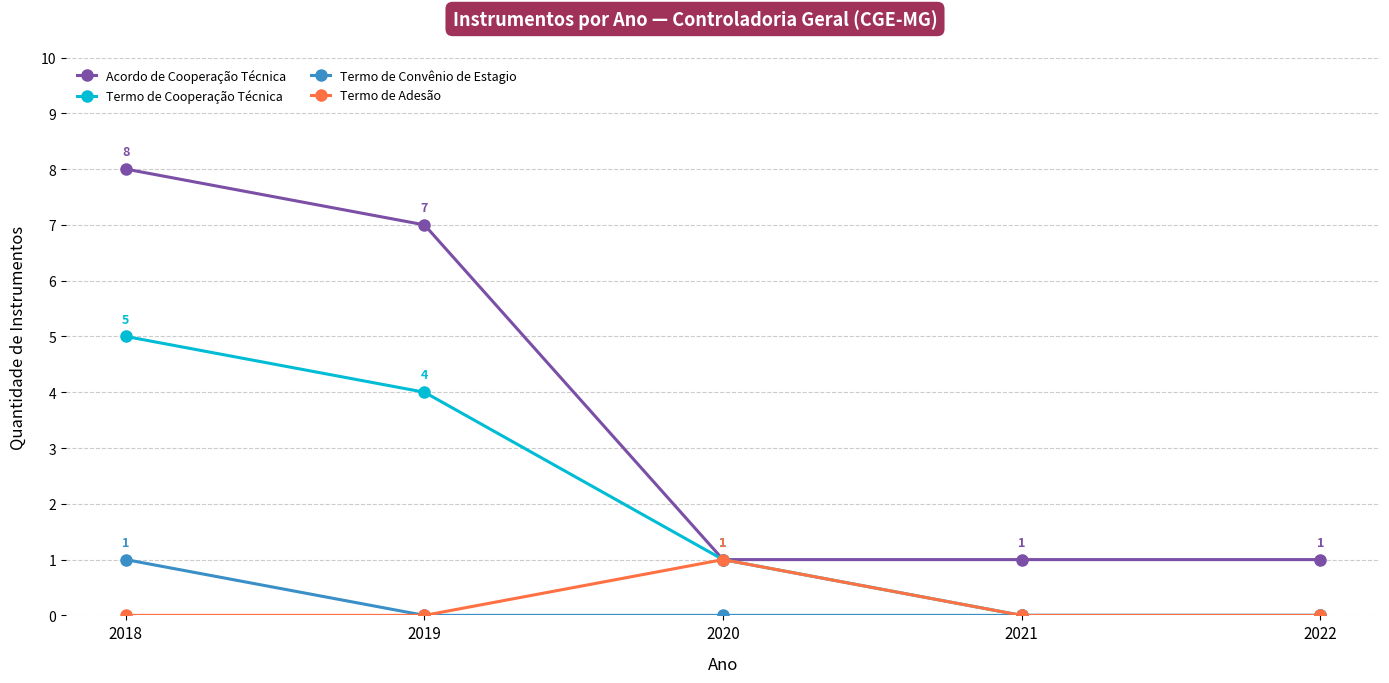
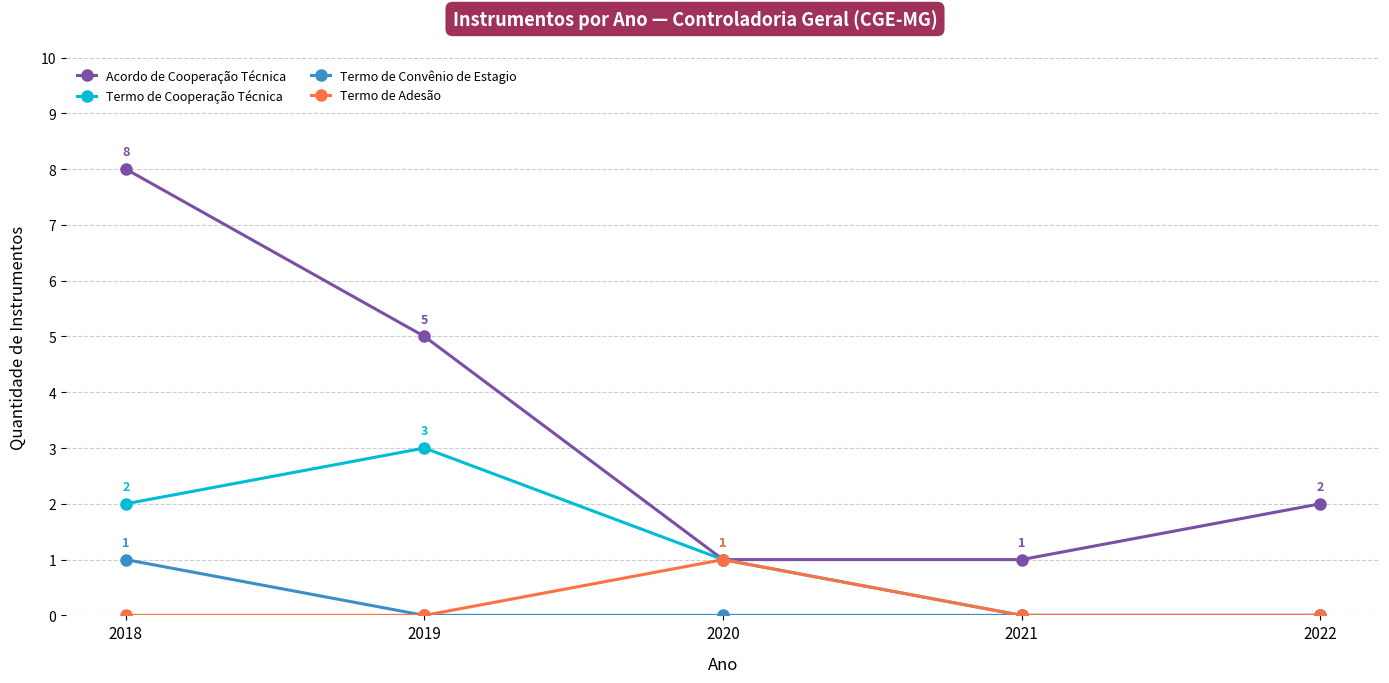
Termo de Cooperação Técnica, 2018: 5 -> 2
Acordo de Cooperação Técnica, 2019: 7 -> 5
Termo de Cooperação Técnica, 2019: 4 -> 3
Acordo de Cooperação Técnica, 2022: 1 -> 2
